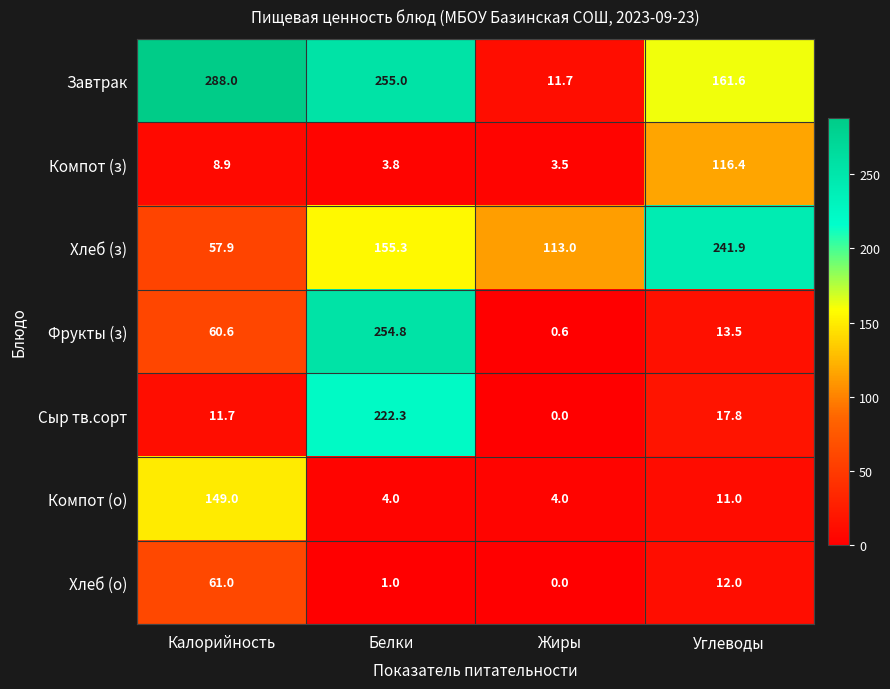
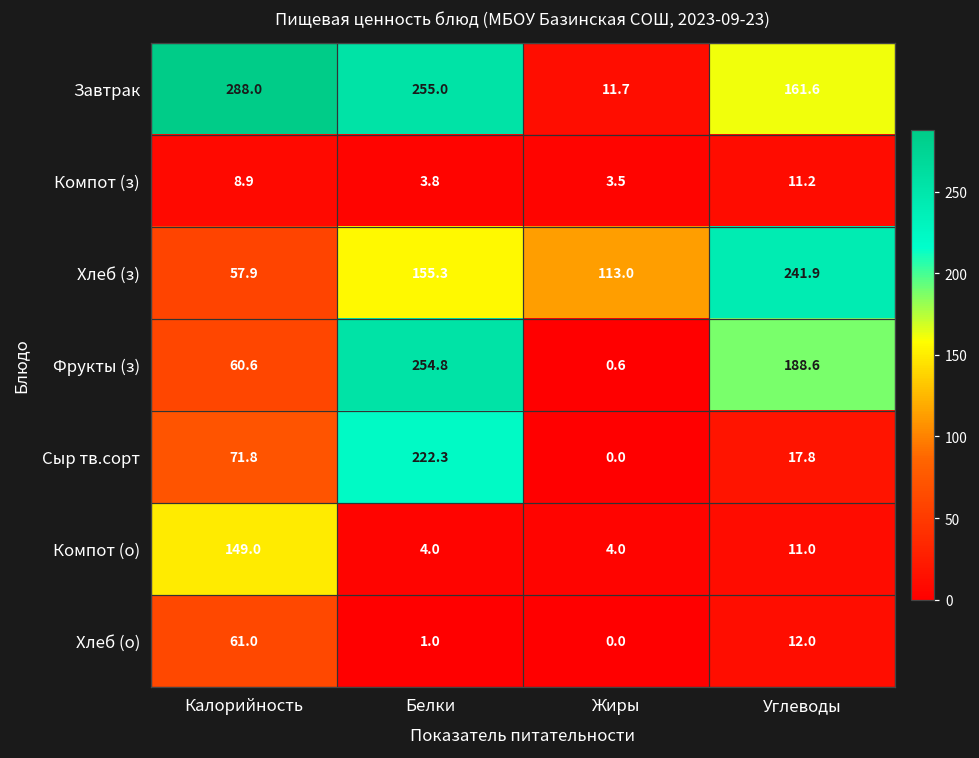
Компот (з), Углеводы: 116.4 -> 11.2
Фрукты (з), Углеводы: 13.5 -> 188.6
Сыр тв.сорт, Калорийность: 11.7 -> 71.8
